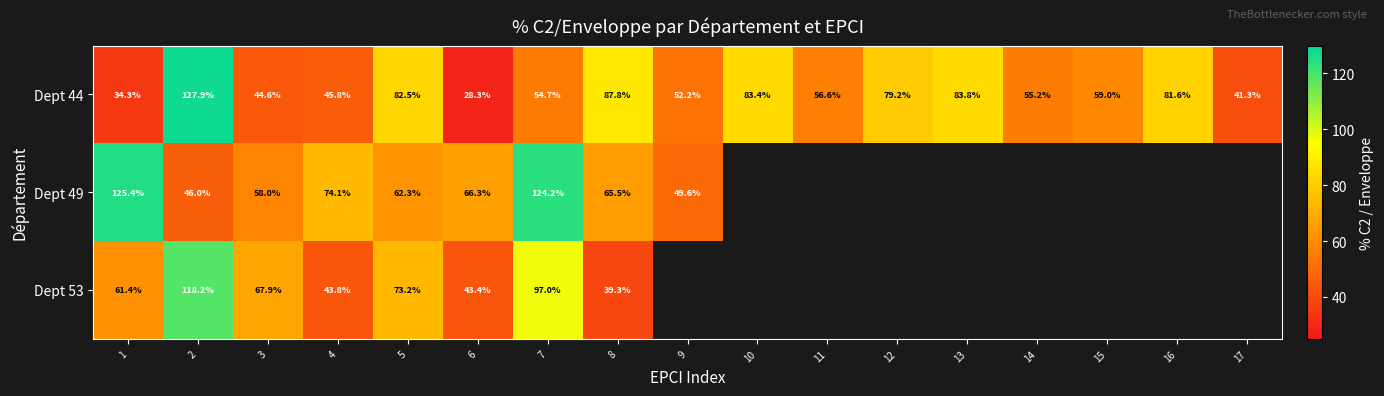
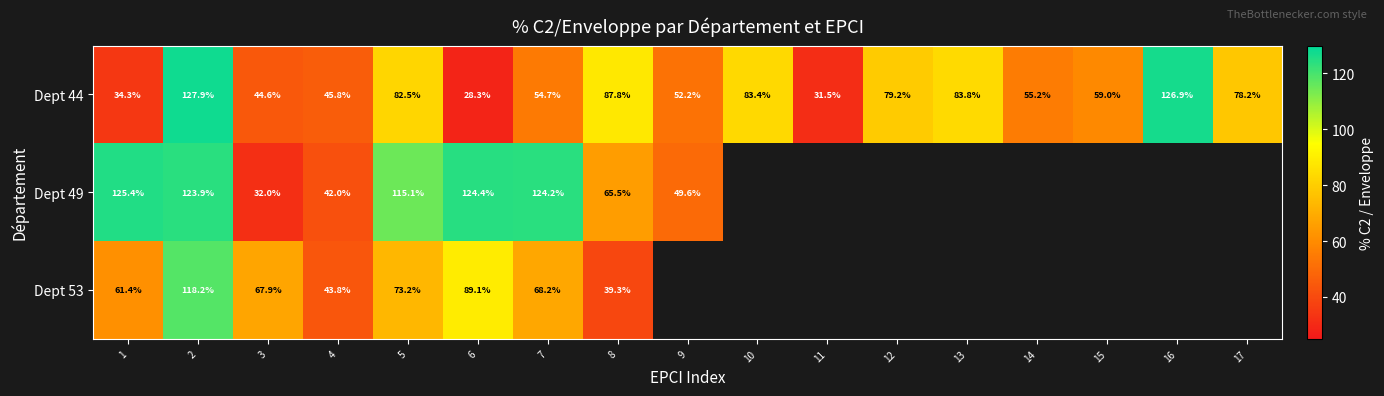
Dept 44, 11: 56.6% -> 31.5%
Dept 44, 16: 81.6% -> 126.9%
Dept 44, 17: 41.3% -> 78.2%
Dept 49, 2: 46.0% -> 123.9%
Dept 49, 3: 58.0% -> 32.0%
Dept 49, 4: 74.1% -> 42.0%
Dept 49, 5: 62.3% -> 115.1%
Dept 49, 6: 66.3% -> 124.4%
Dept 53, 6: 43.4% -> 89.1%
Dept 53, 7: 97.0% -> 68.2%
